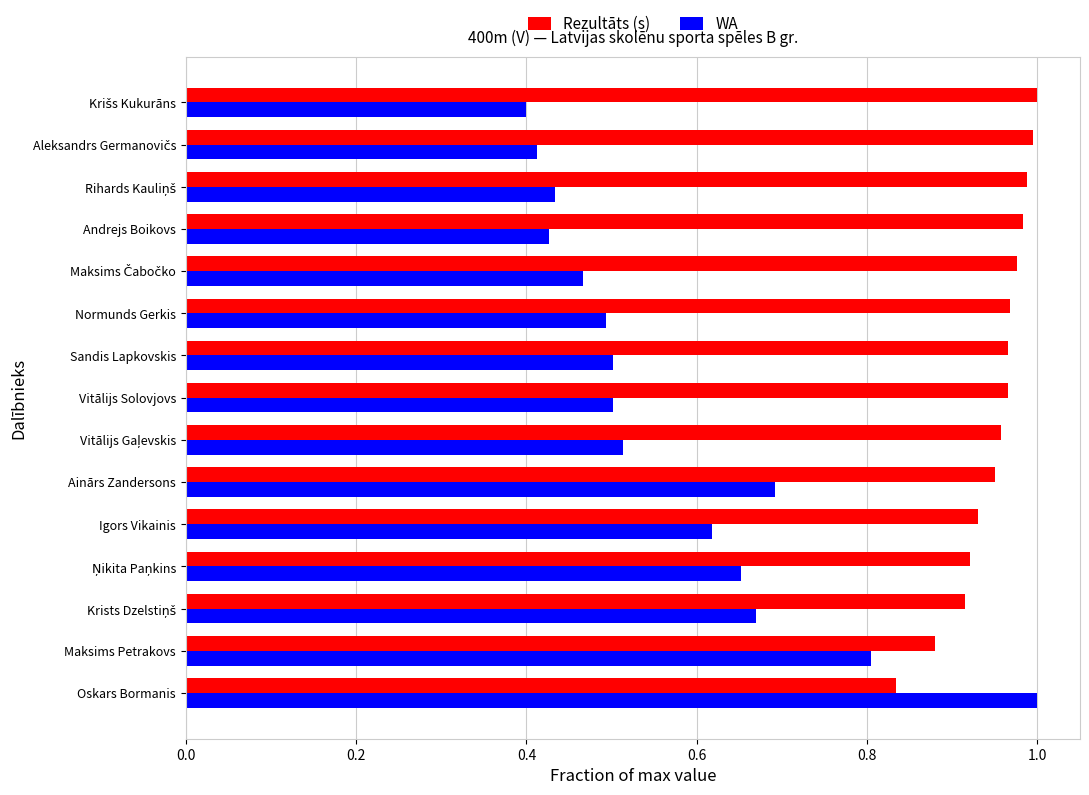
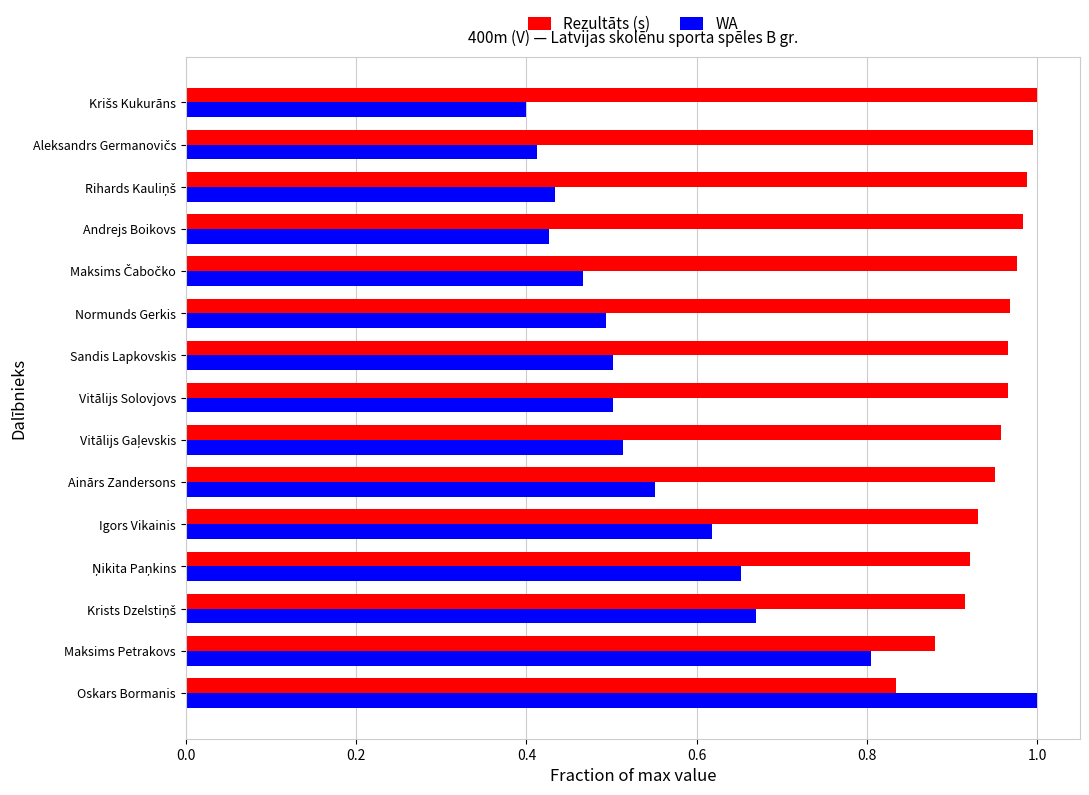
WA, Ainārs Zandersons: 0.69 -> 0.55
